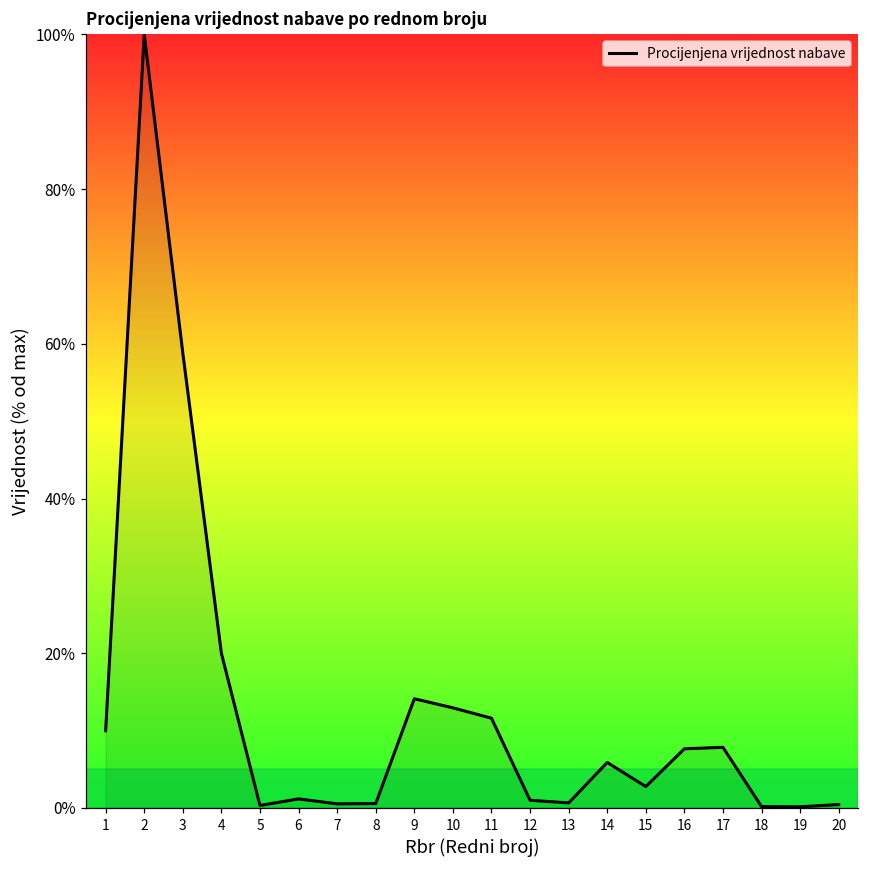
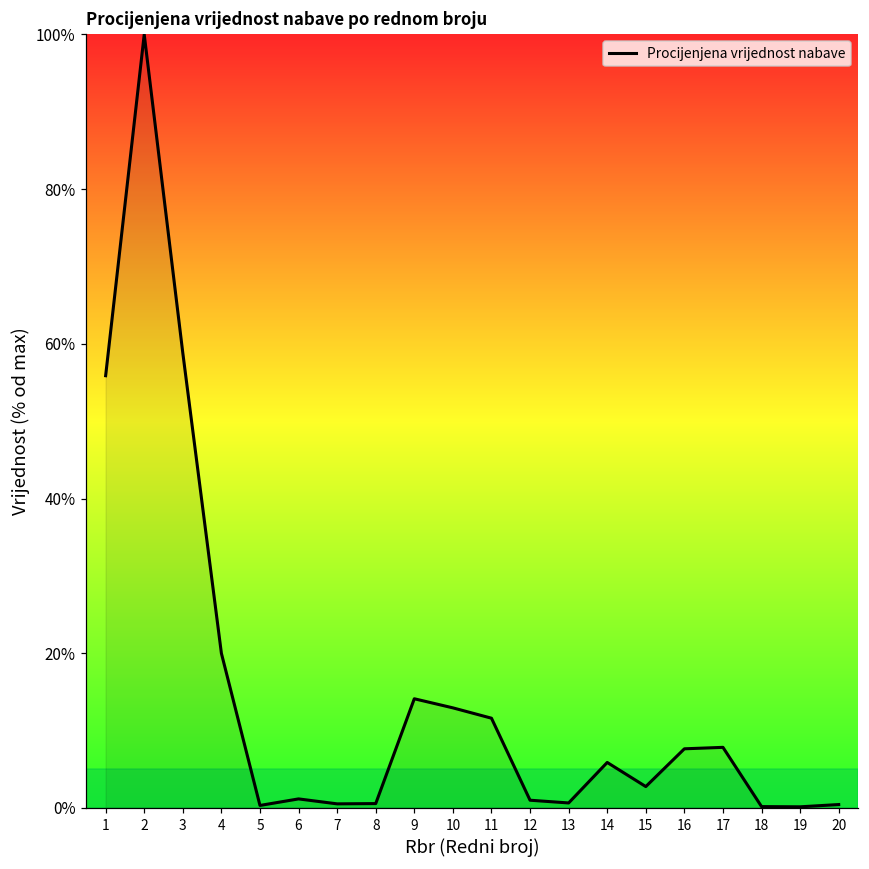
1: 10% -> 56%
